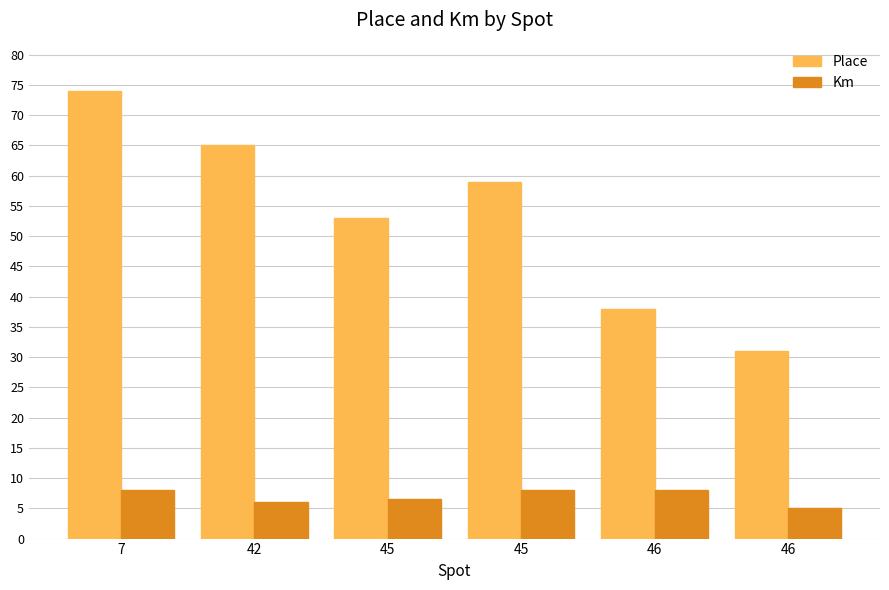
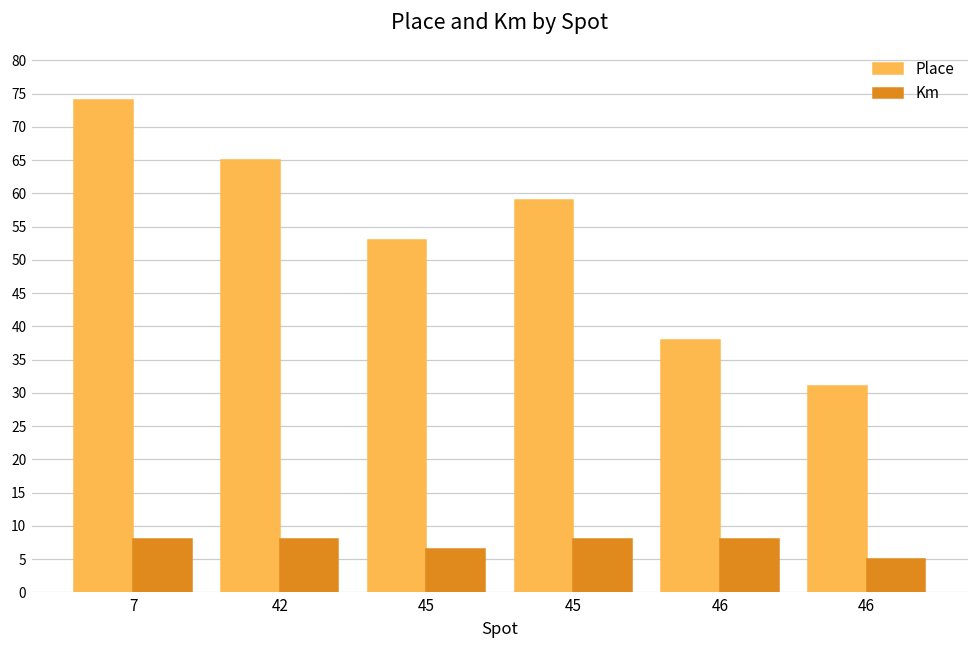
Km, 42: 6 -> 8
